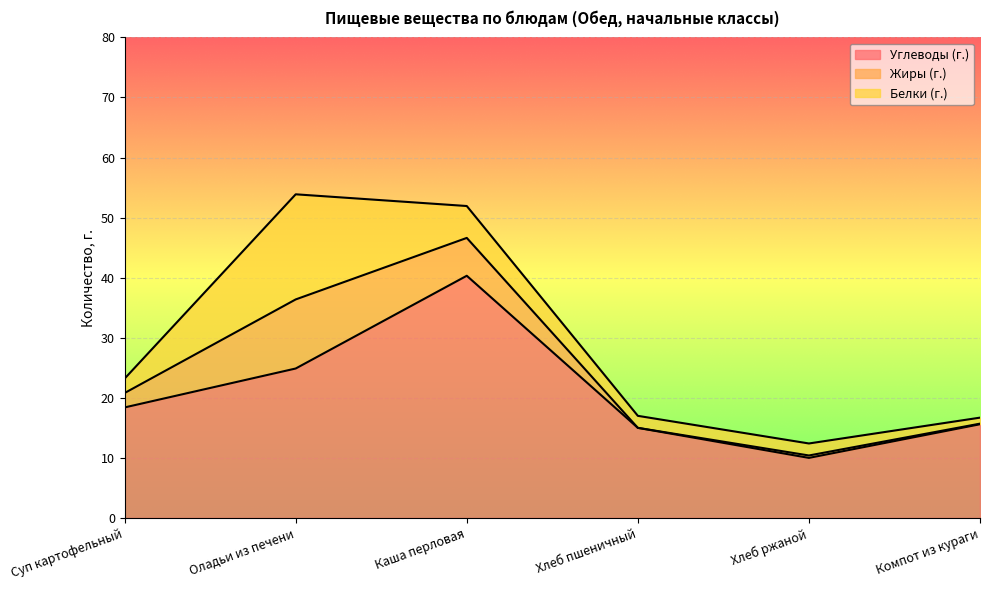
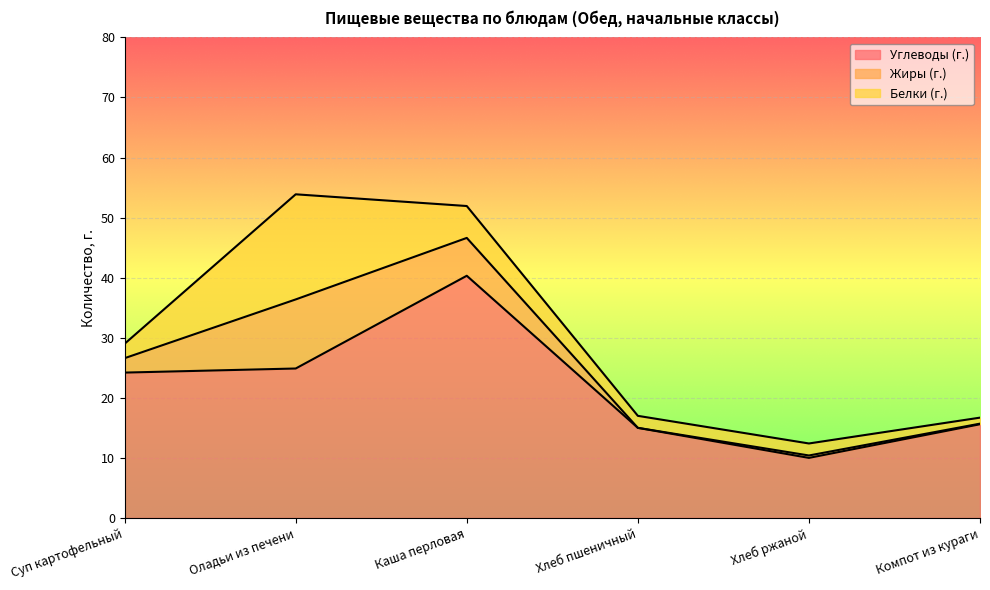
Углеводы (г.), Суп картофельный: 18 -> 24
